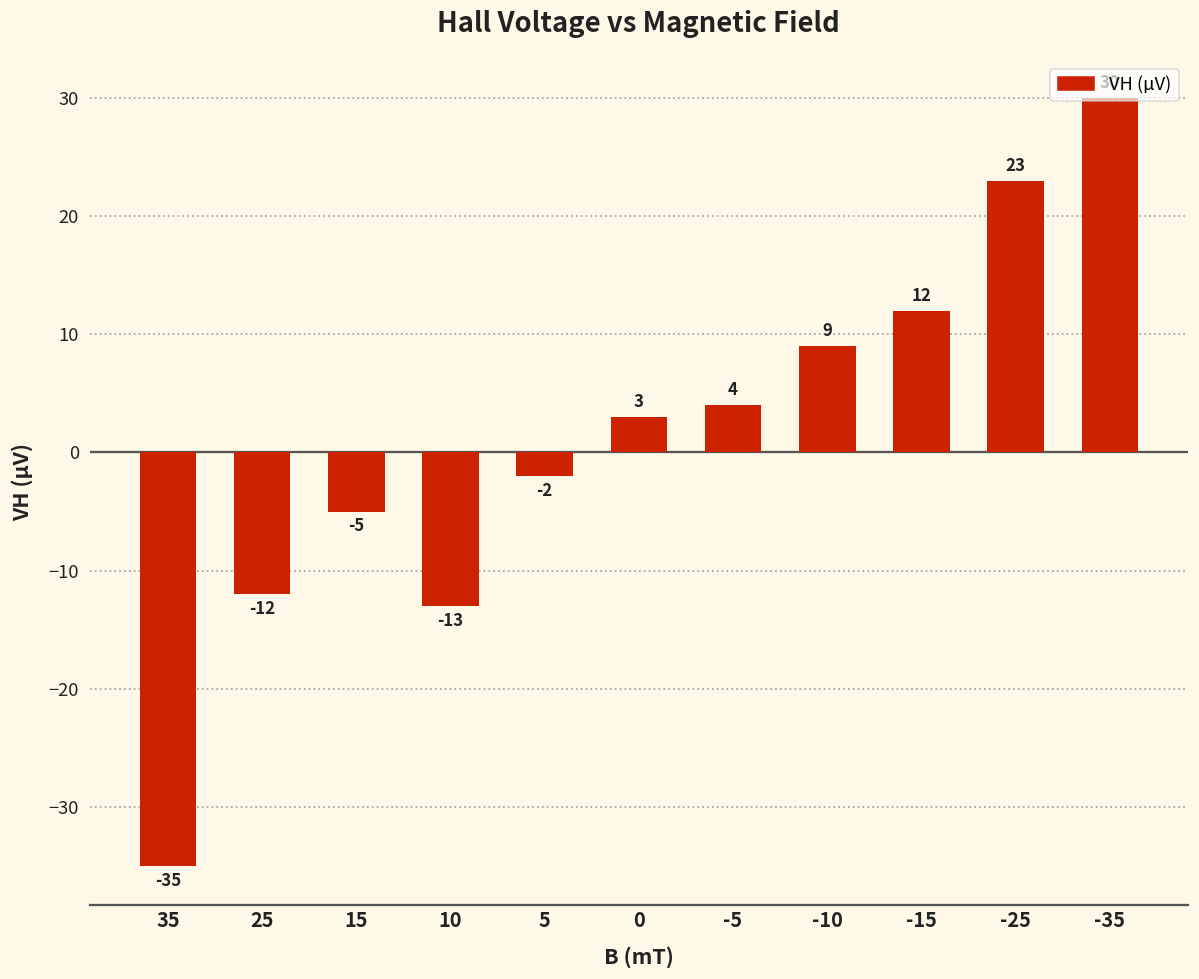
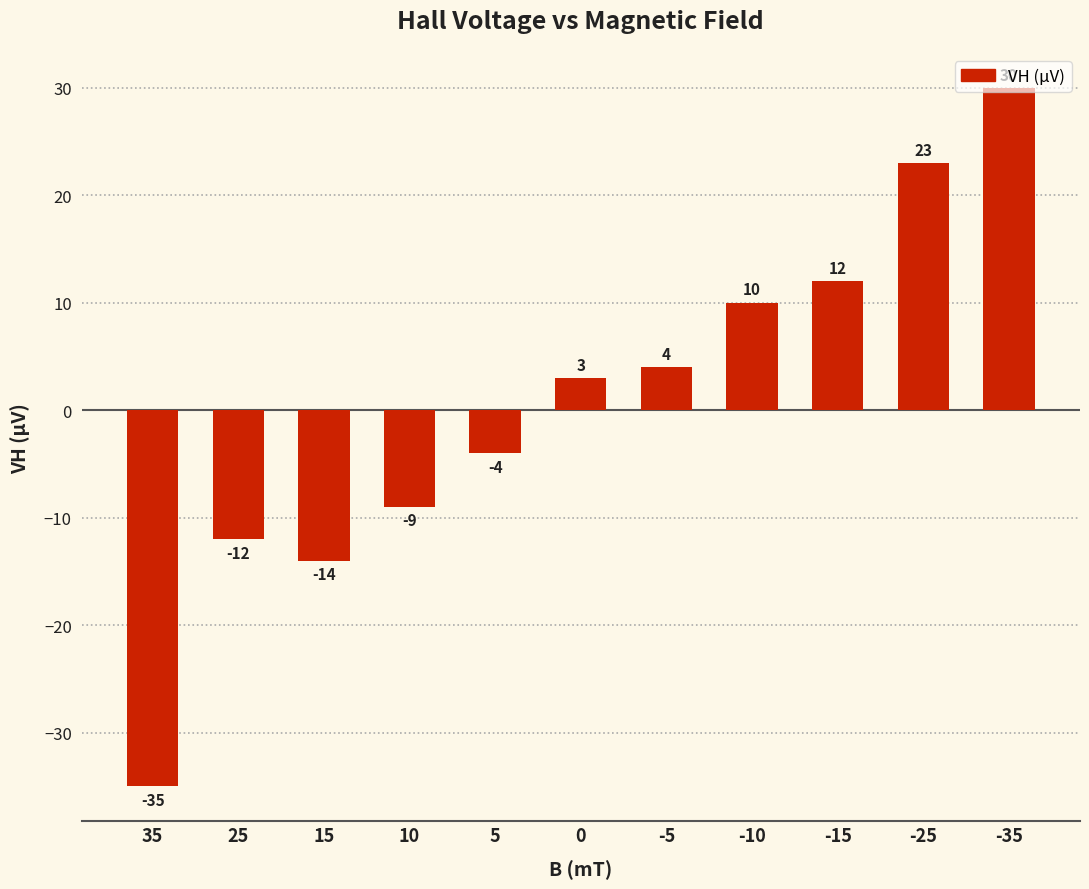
15: -5 -> -14
10: -13 -> -9
5: -2 -> -4
-10: 9 -> 10
